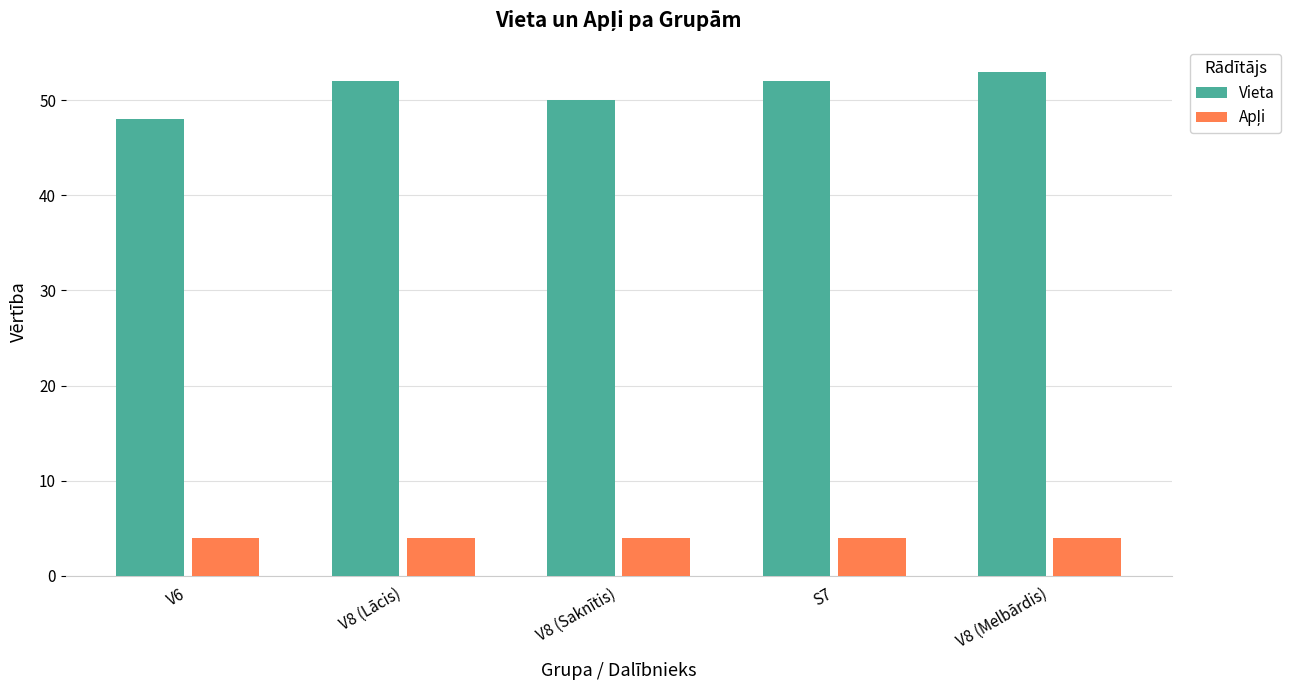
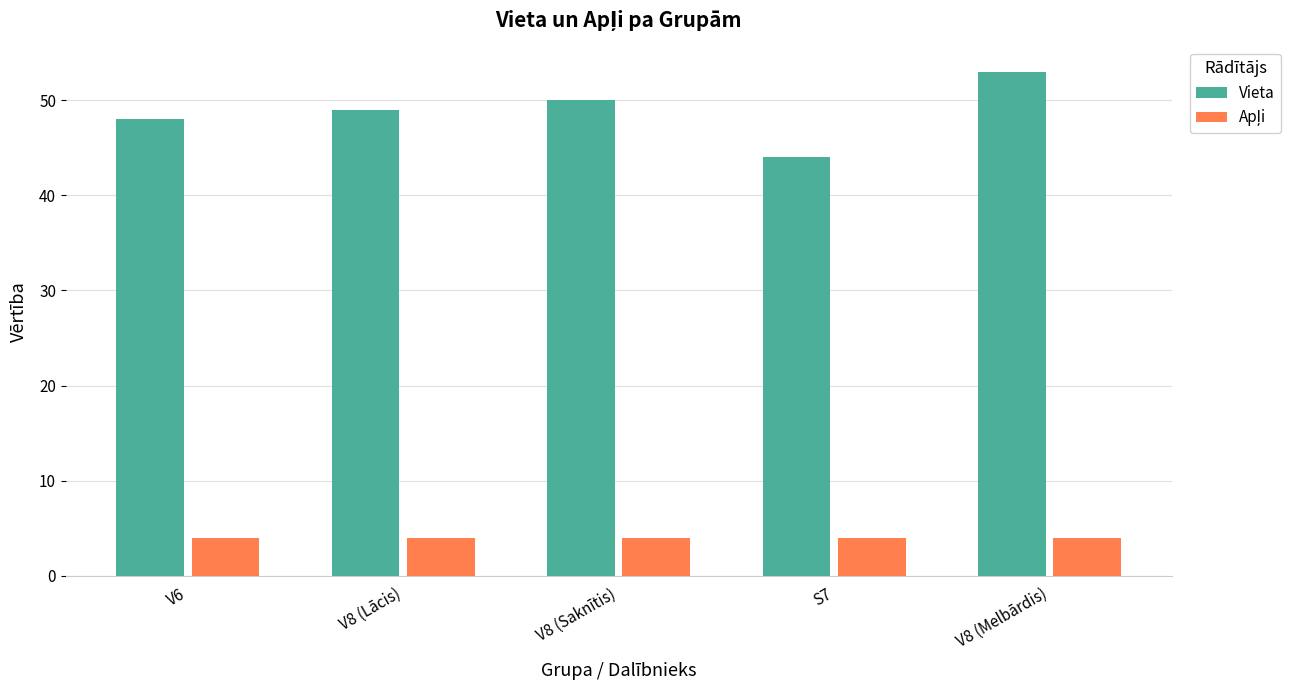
Vieta, V8 (Lācis): 52 -> 49
Vieta, S7: 52 -> 44
